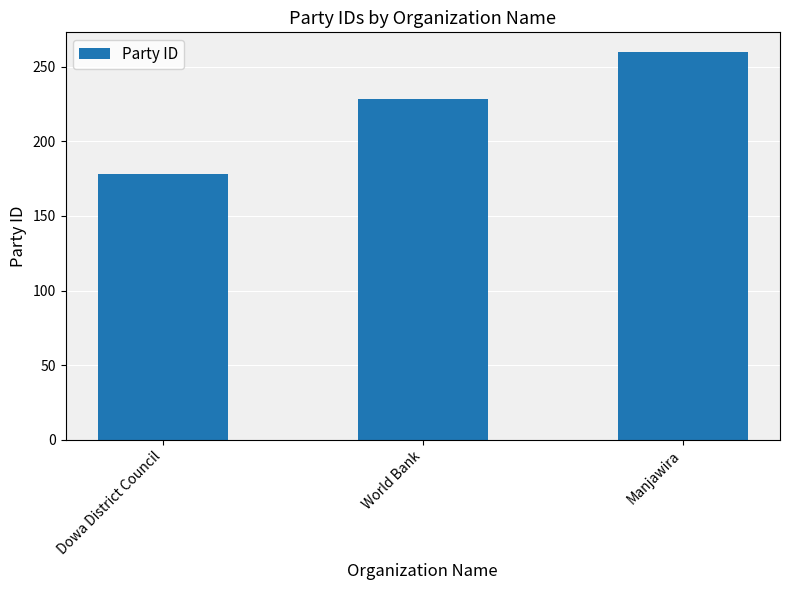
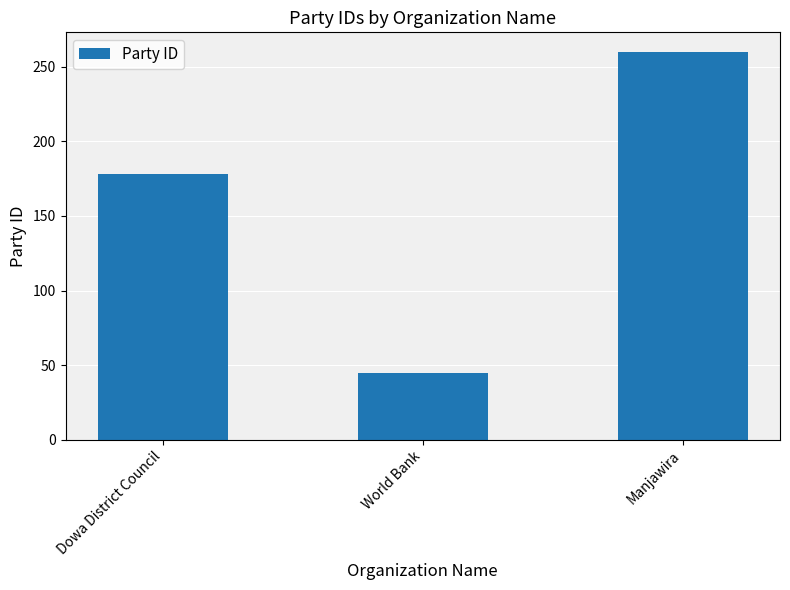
World Bank: 228 -> 45
